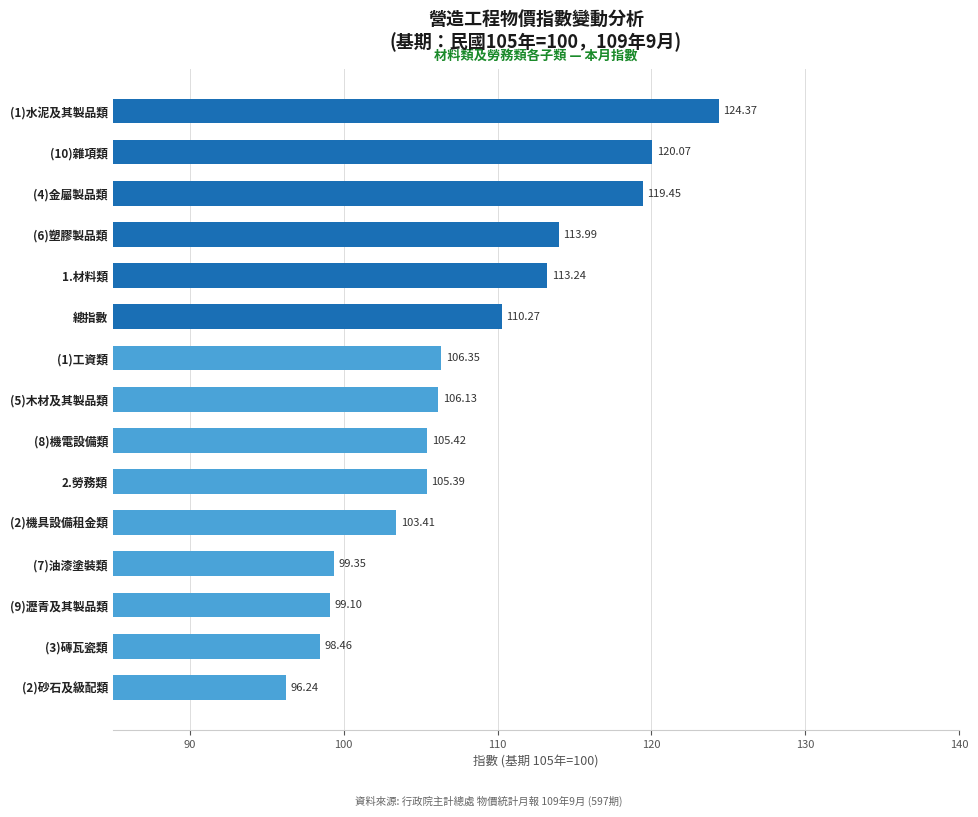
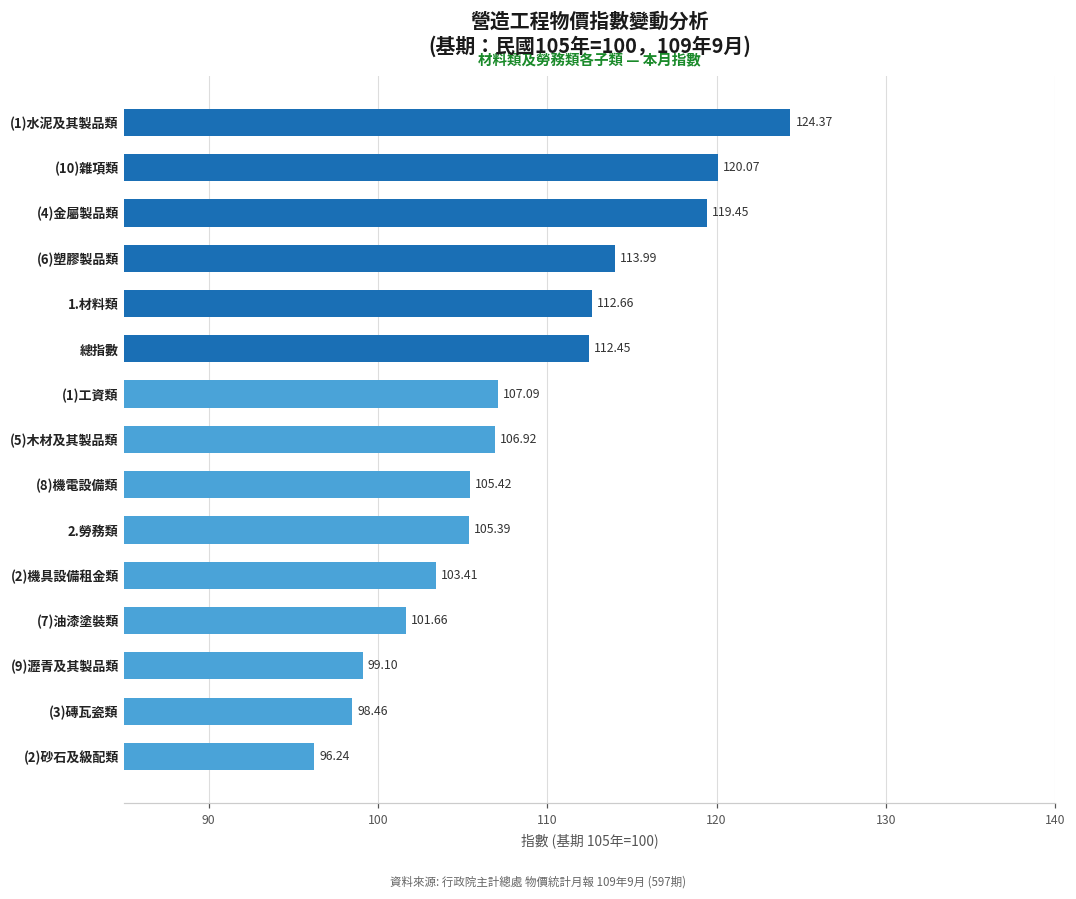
1.材料類: 113.24 -> 112.66
總指數: 110.27 -> 112.45
(1)工資類: 106.35 -> 107.09
(5)木材及其製品類: 106.13 -> 106.92
(7)油漆塗裝類: 99.35 -> 101.66
